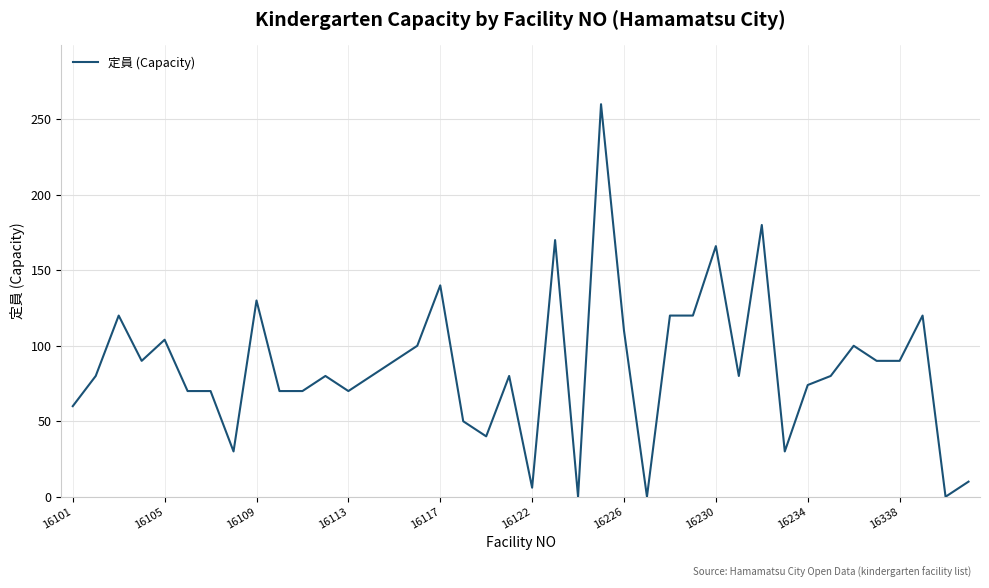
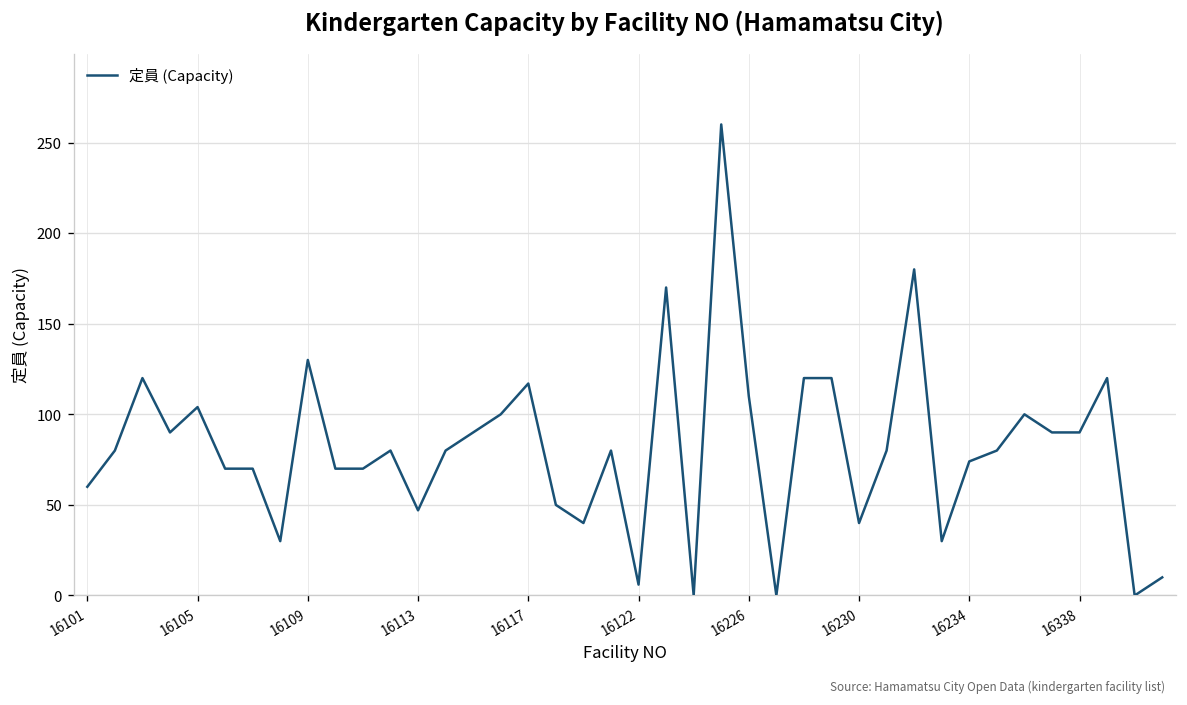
16113: 70 -> 47
16117: 140 -> 117
16230: 166 -> 40
